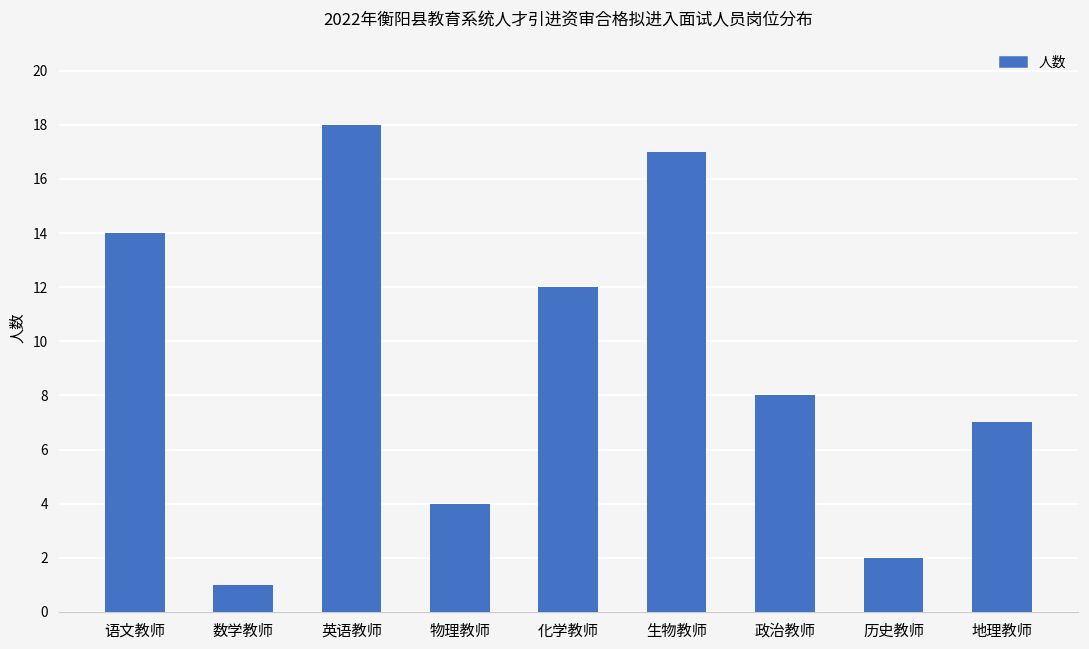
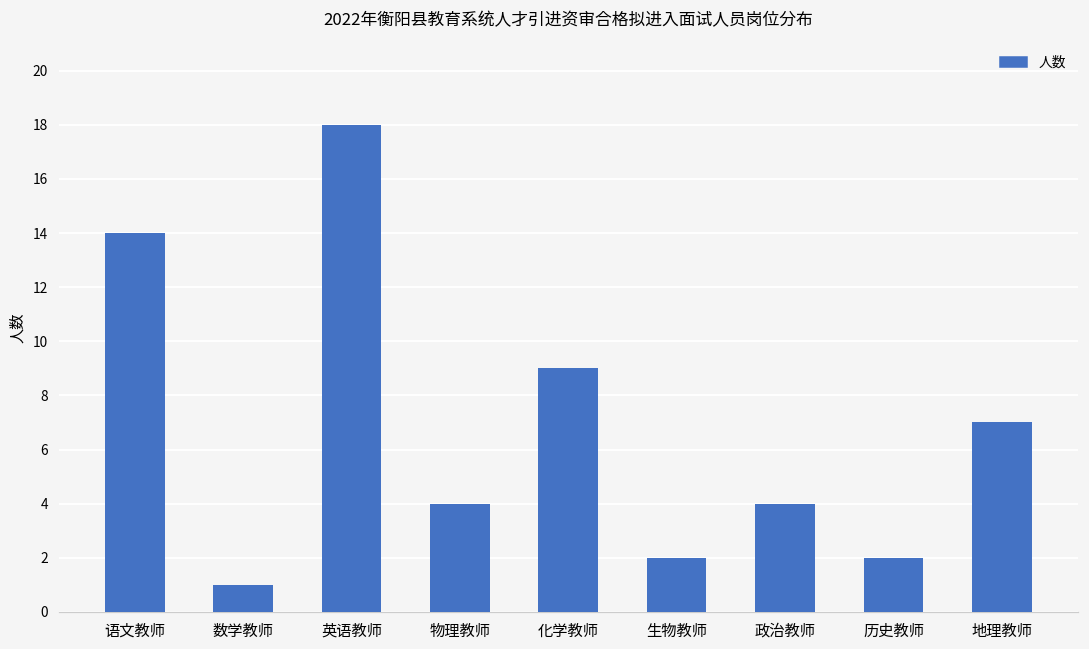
化学教师: 12 -> 9
生物教师: 17 -> 2
政治教师: 8 -> 4
